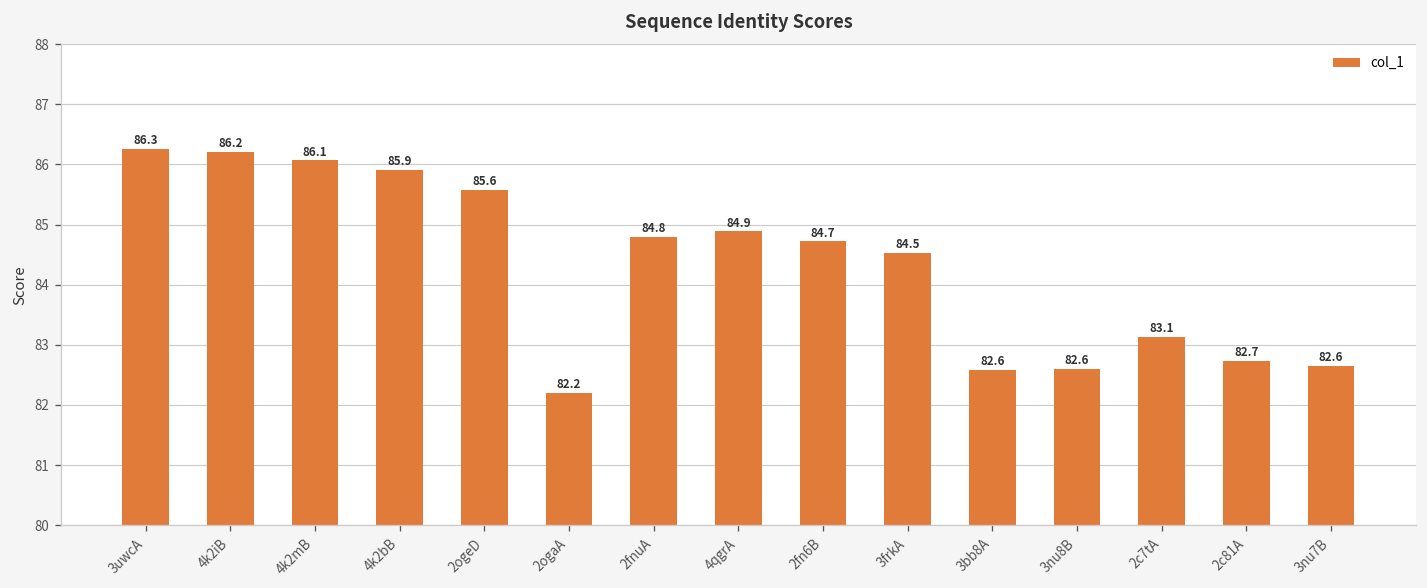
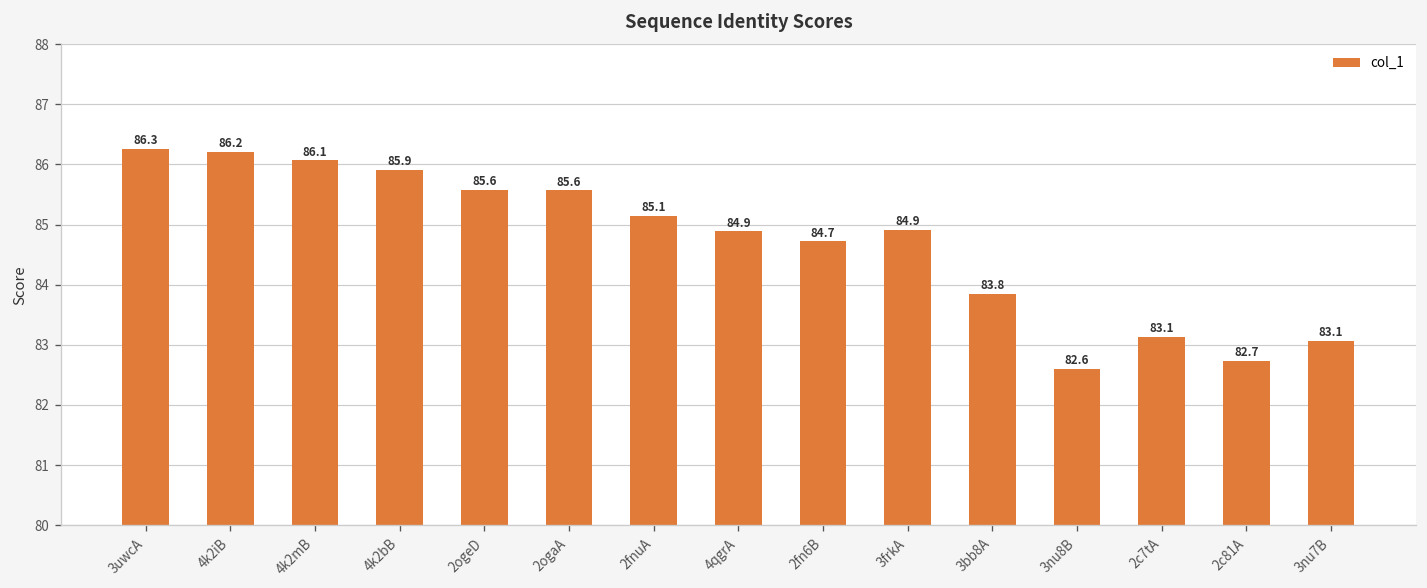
2ogaA: 82.2 -> 85.6
2fnuA: 84.8 -> 85.1
3frkA: 84.5 -> 84.9
3bb8A: 82.6 -> 83.8
3nu7B: 82.6 -> 83.1
